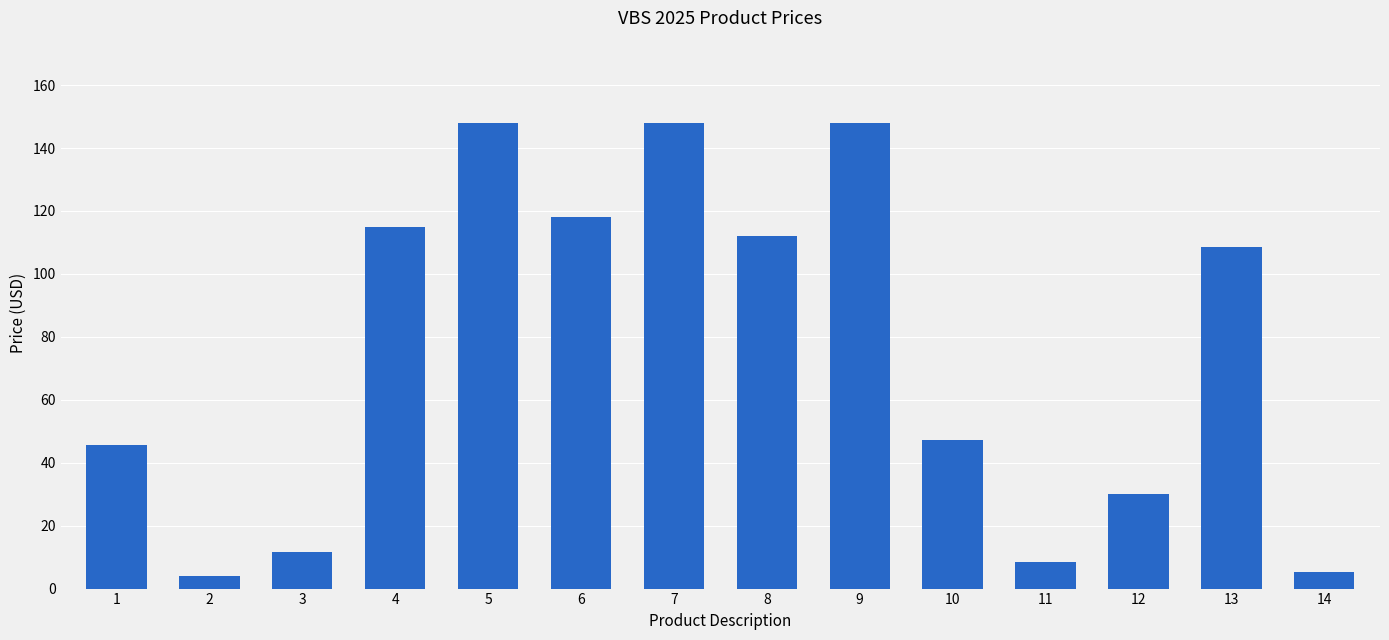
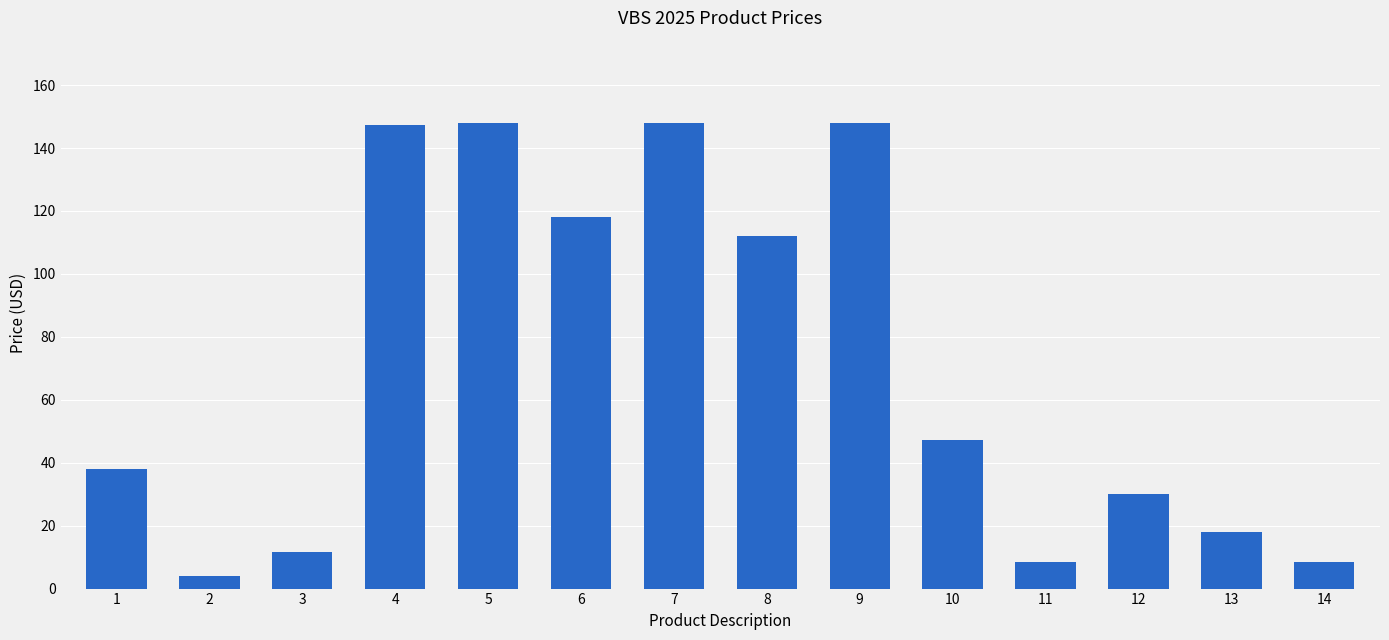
1: 46 -> 38
4: 115 -> 147
13: 108 -> 18
14: 5 -> 9
